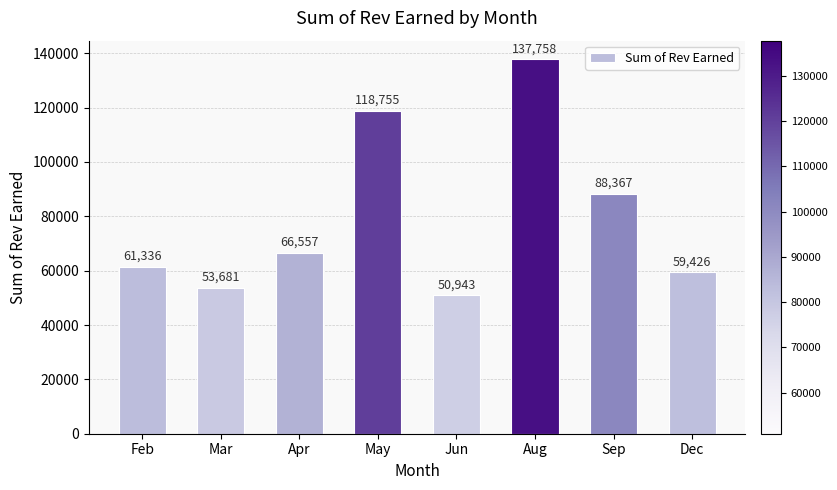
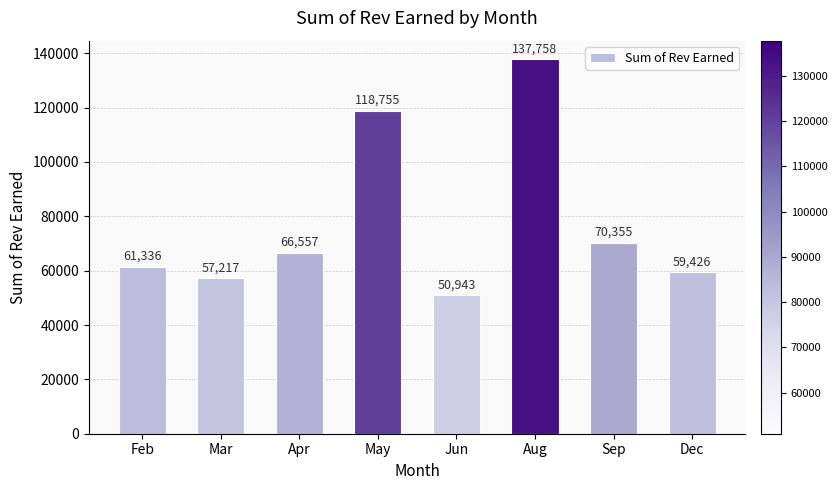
Mar: 53,681 -> 57,217
Sep: 88,367 -> 70,355
